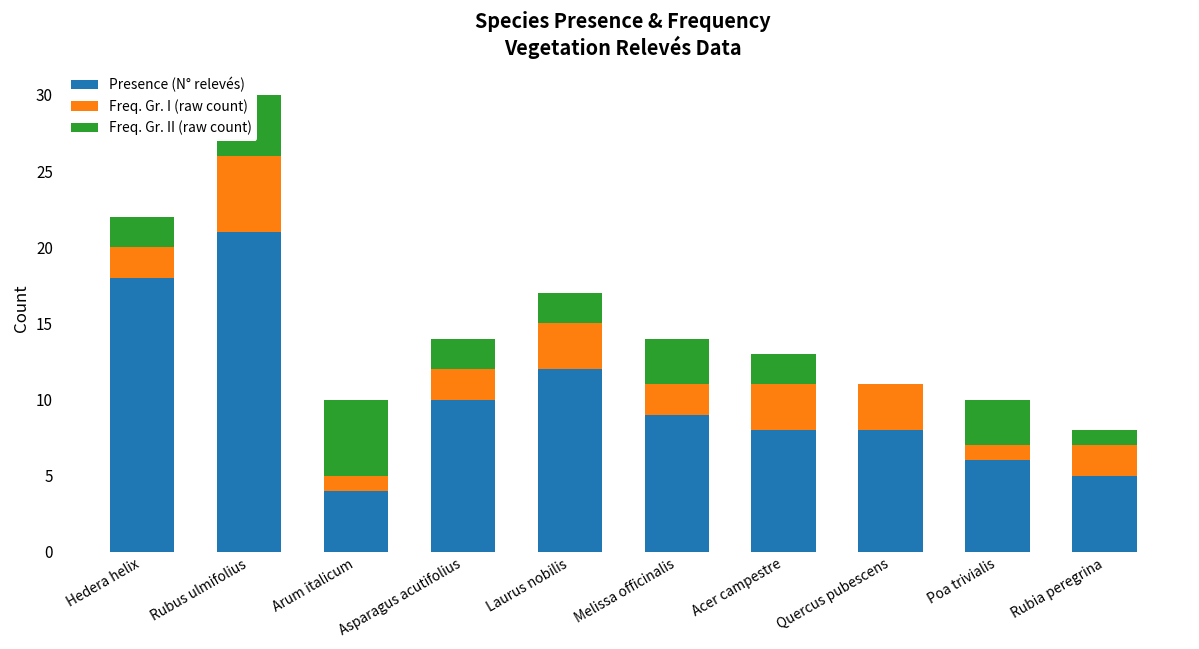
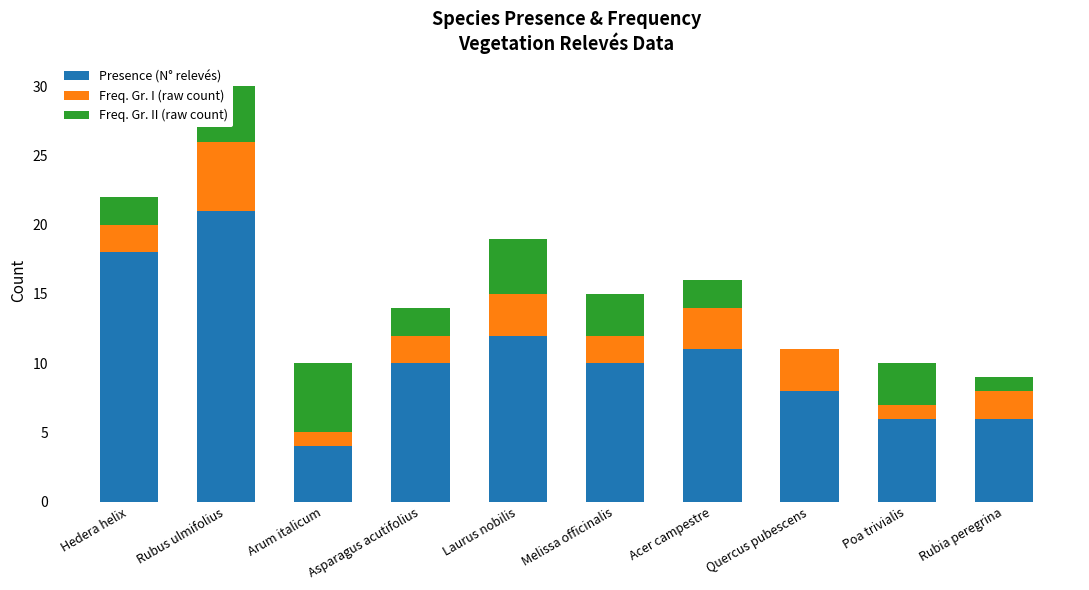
Freq. Gr. II (raw count), Laurus nobilis: 2 -> 4
Presence (N° relevés), Melissa officinalis: 9 -> 10
Presence (N° relevés), Acer campestre: 8 -> 11
Presence (N° relevés), Rubia peregrina: 5 -> 6
